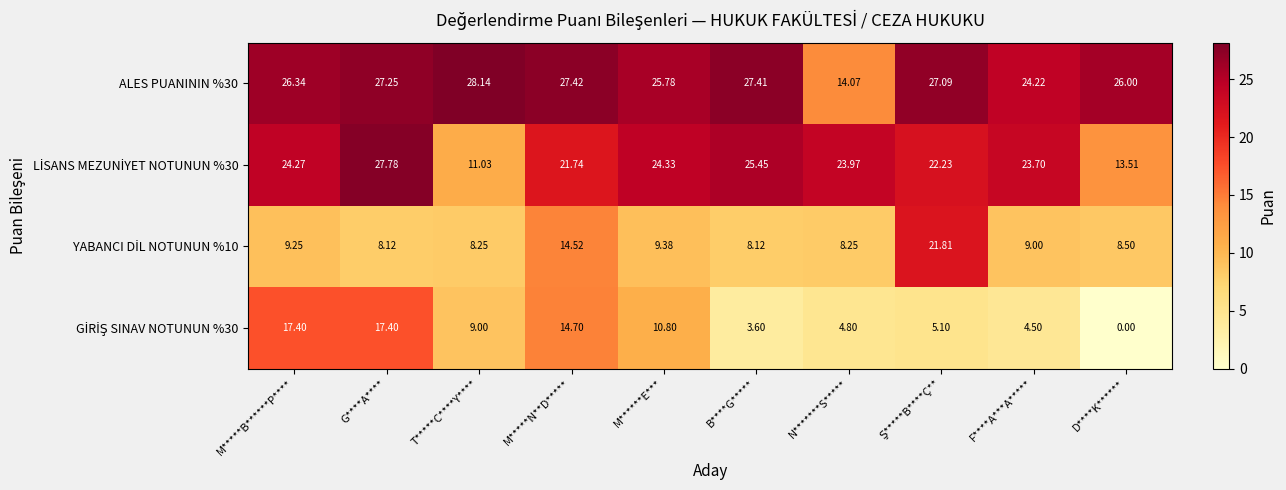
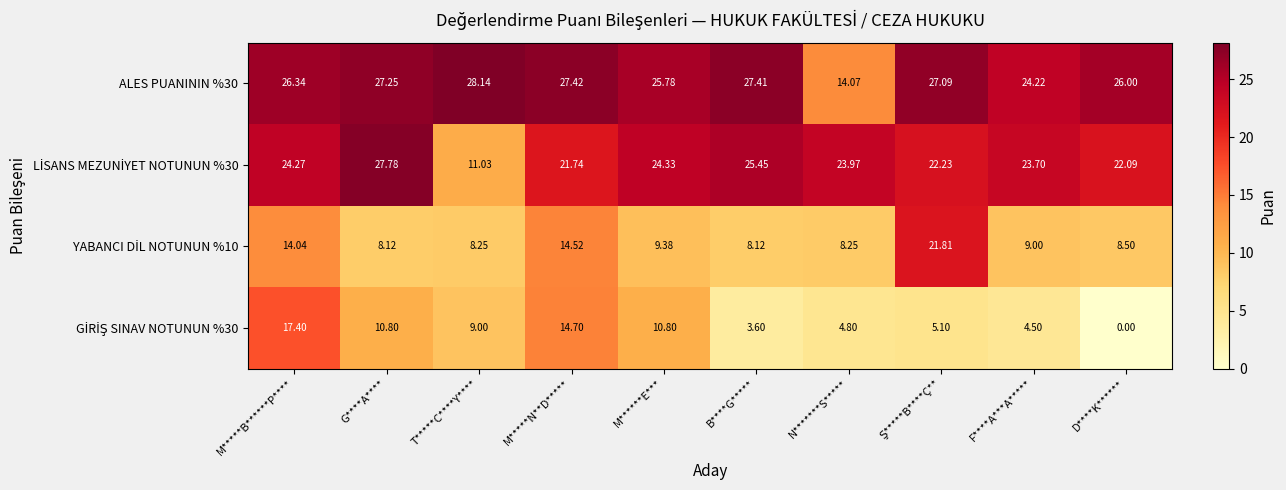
LİSANS MEZUNİYET NOTUNUN %30, D****K******: 13.51 -> 22.09
YABANCI DİL NOTUNUN %10, M*****B******P****: 9.25 -> 14.04
GİRİŞ SINAV NOTUNUN %30, G****A****: 17.40 -> 10.80
